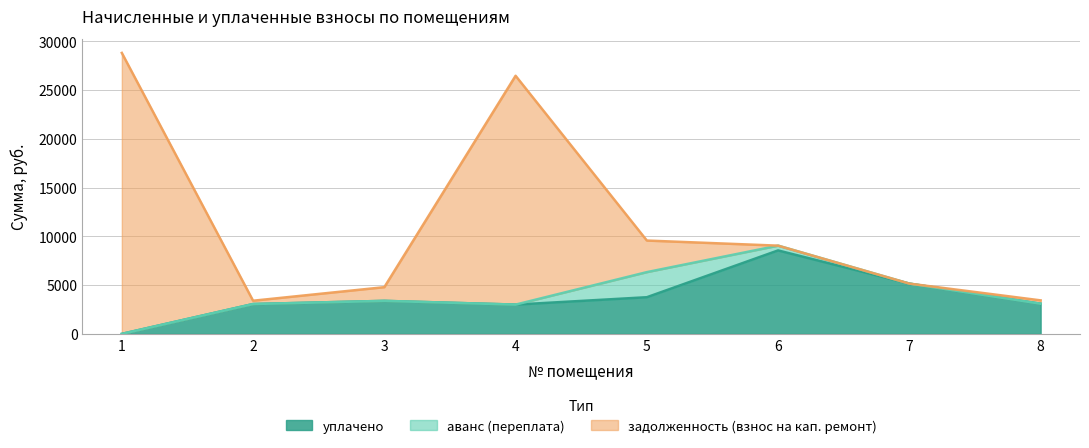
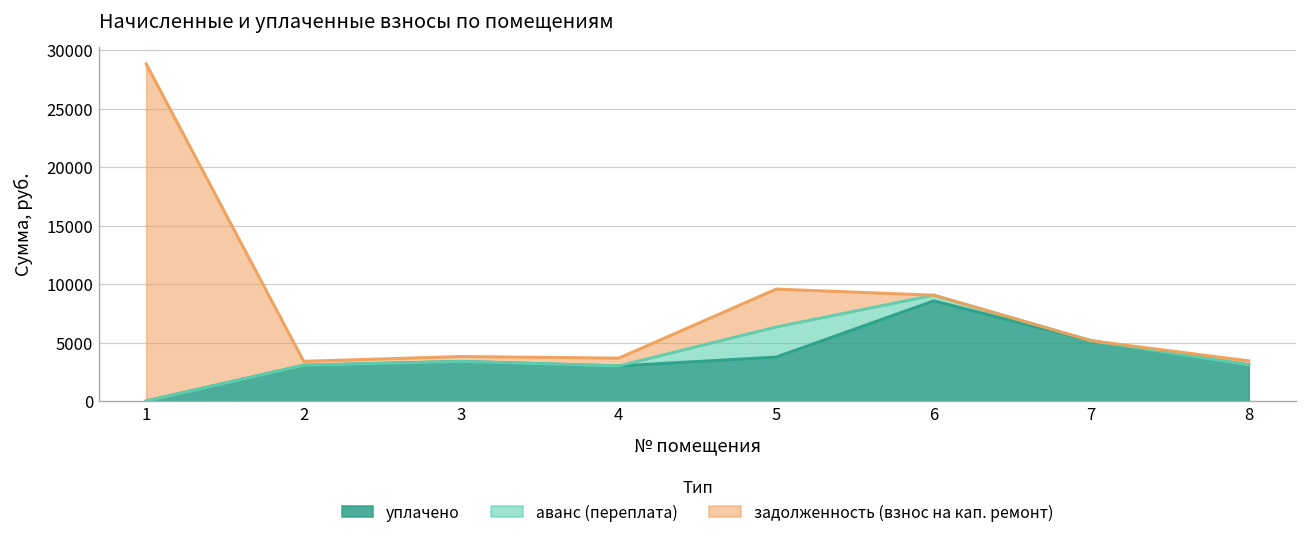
задолженность (взнос на кап. ремонт), 3: 1000 -> 0
задолженность (взнос на кап. ремонт), 4: 23000 -> 1000
